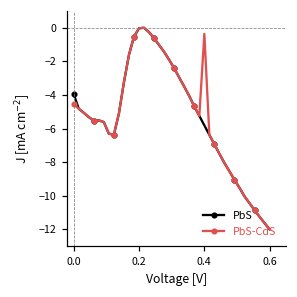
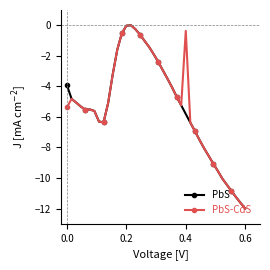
PbS-CdS, 0.0: -4.5 -> -5.4
